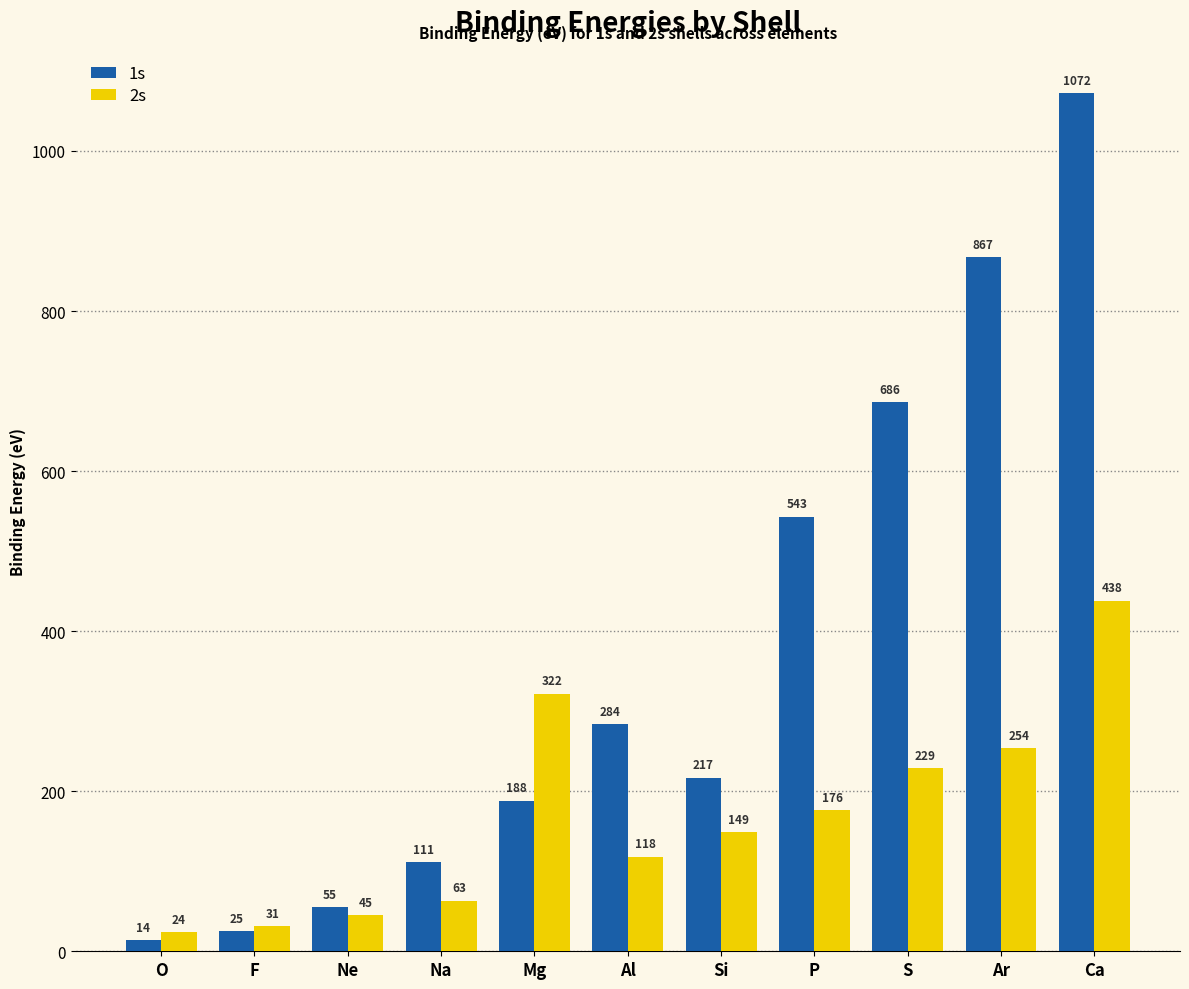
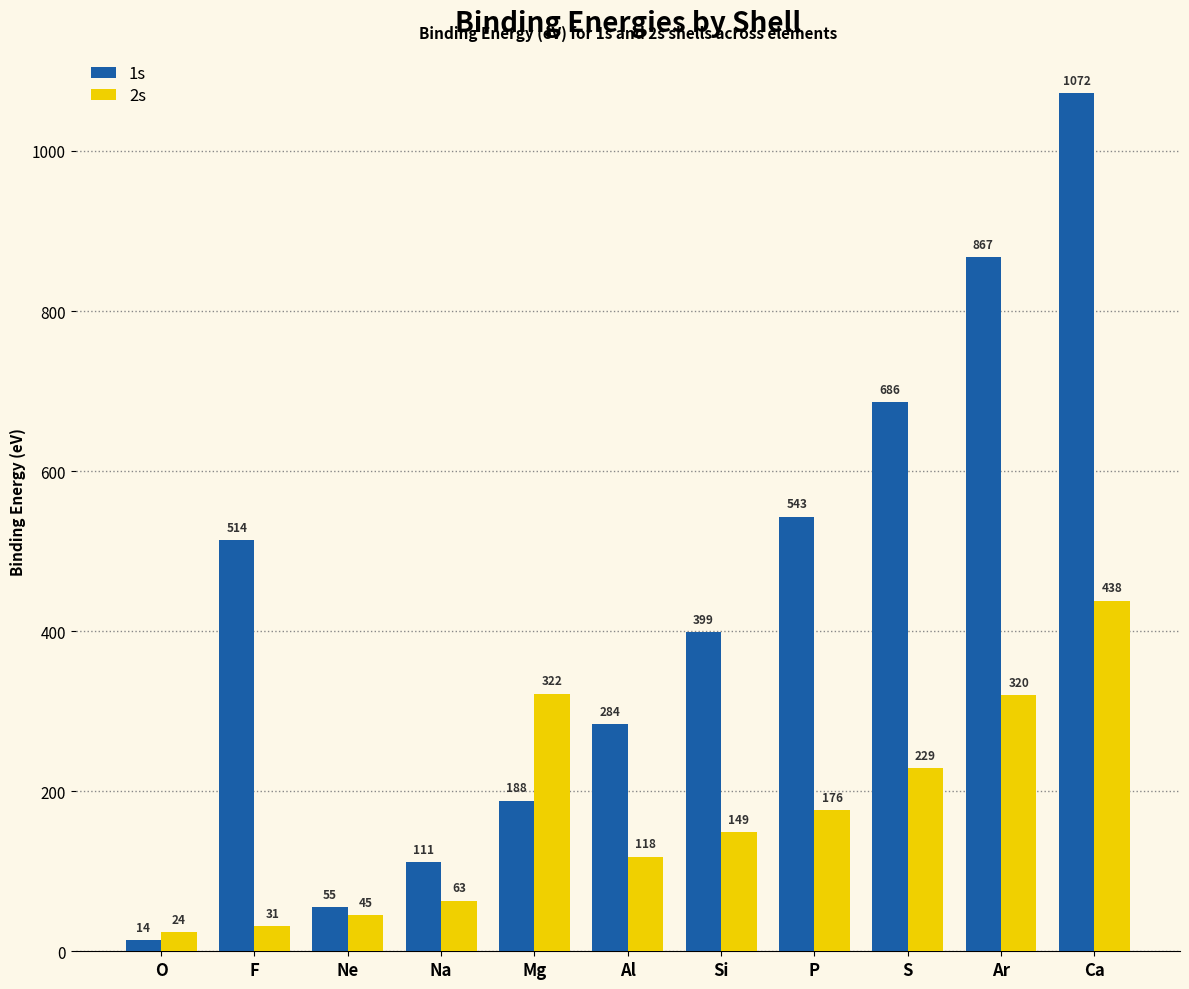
1s, F: 25 -> 514
1s, Si: 217 -> 399
2s, Ar: 254 -> 320
